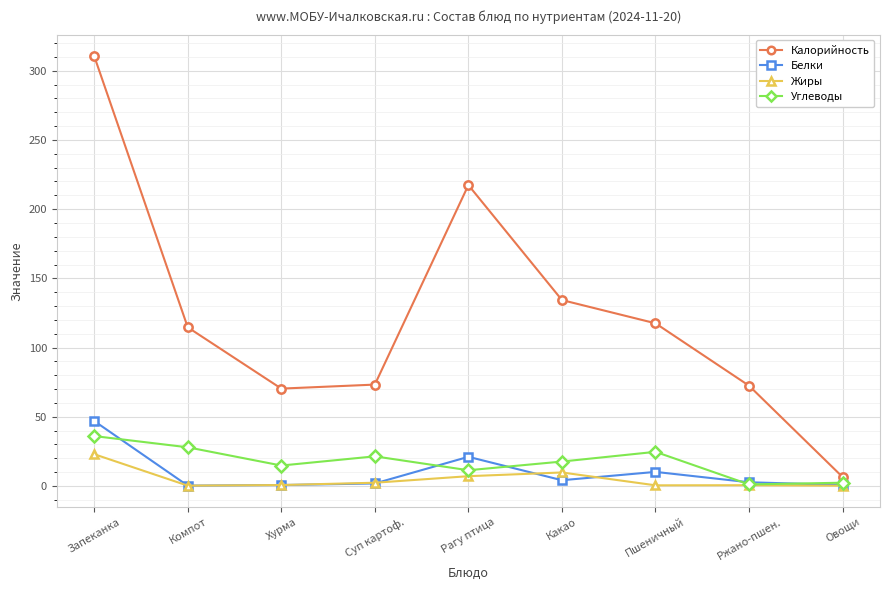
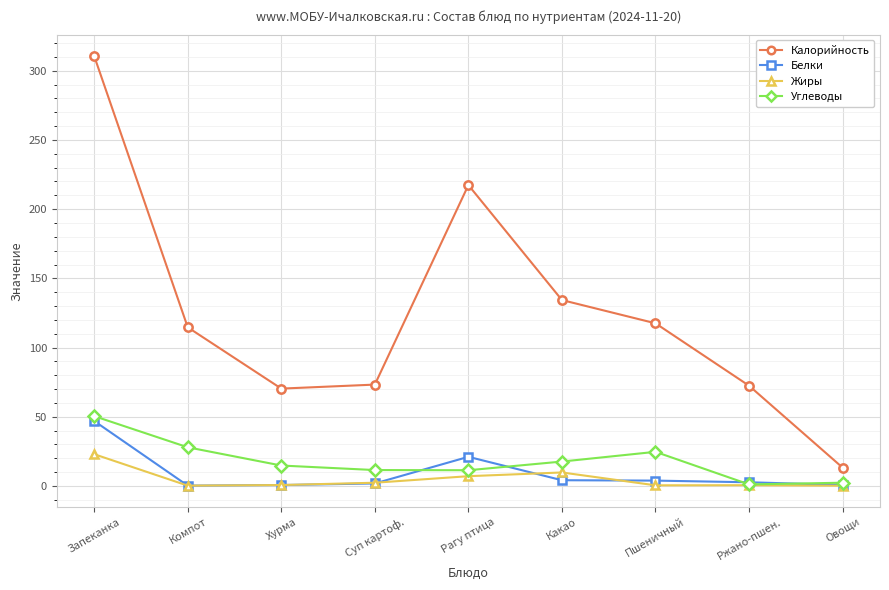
Углеводы, Запеканка: 36 -> 50
Углеводы, Суп картоф.: 21 -> 11
Белки, Пшеничный: 10 -> 4
Калорийность, Овощи: 6 -> 13
